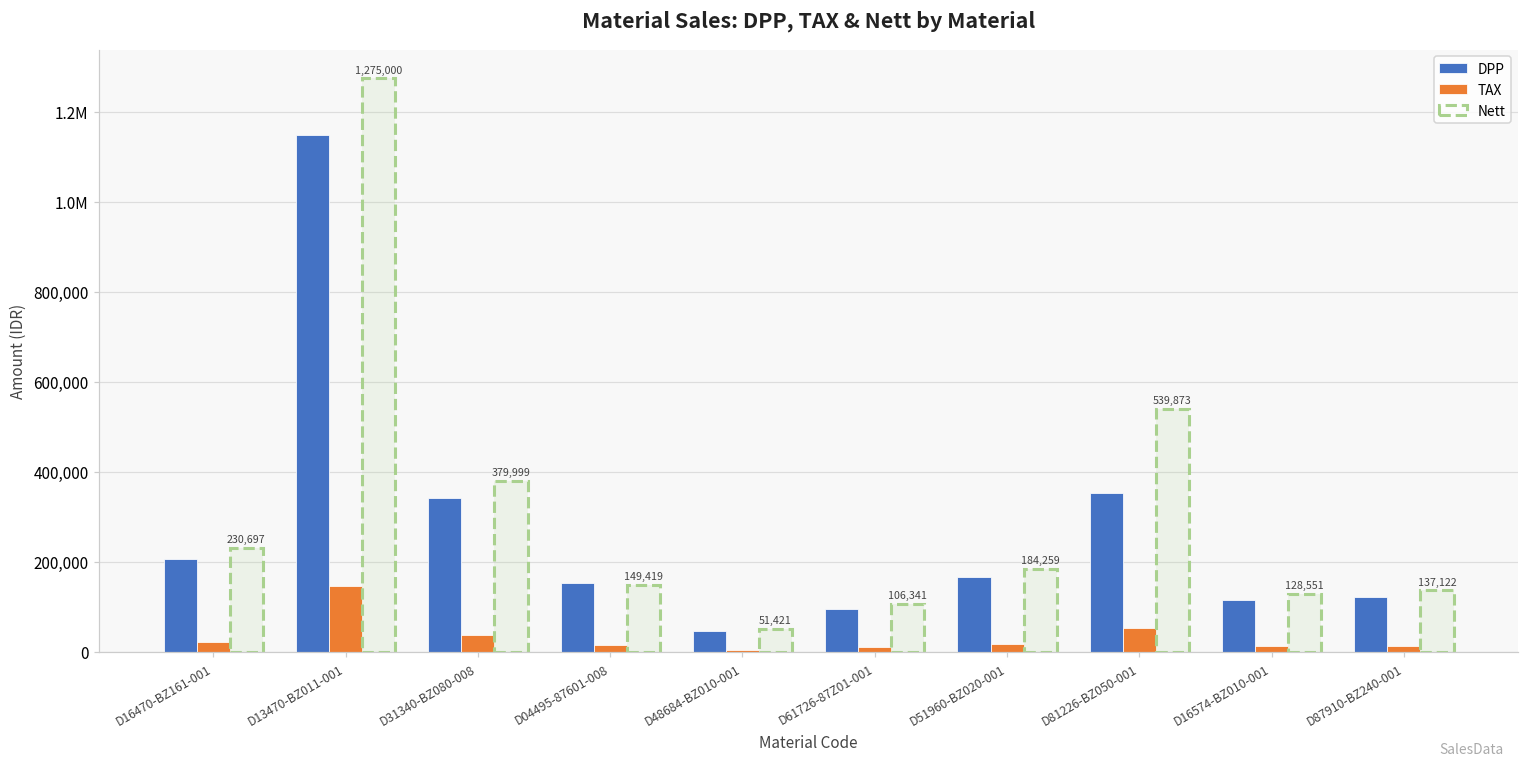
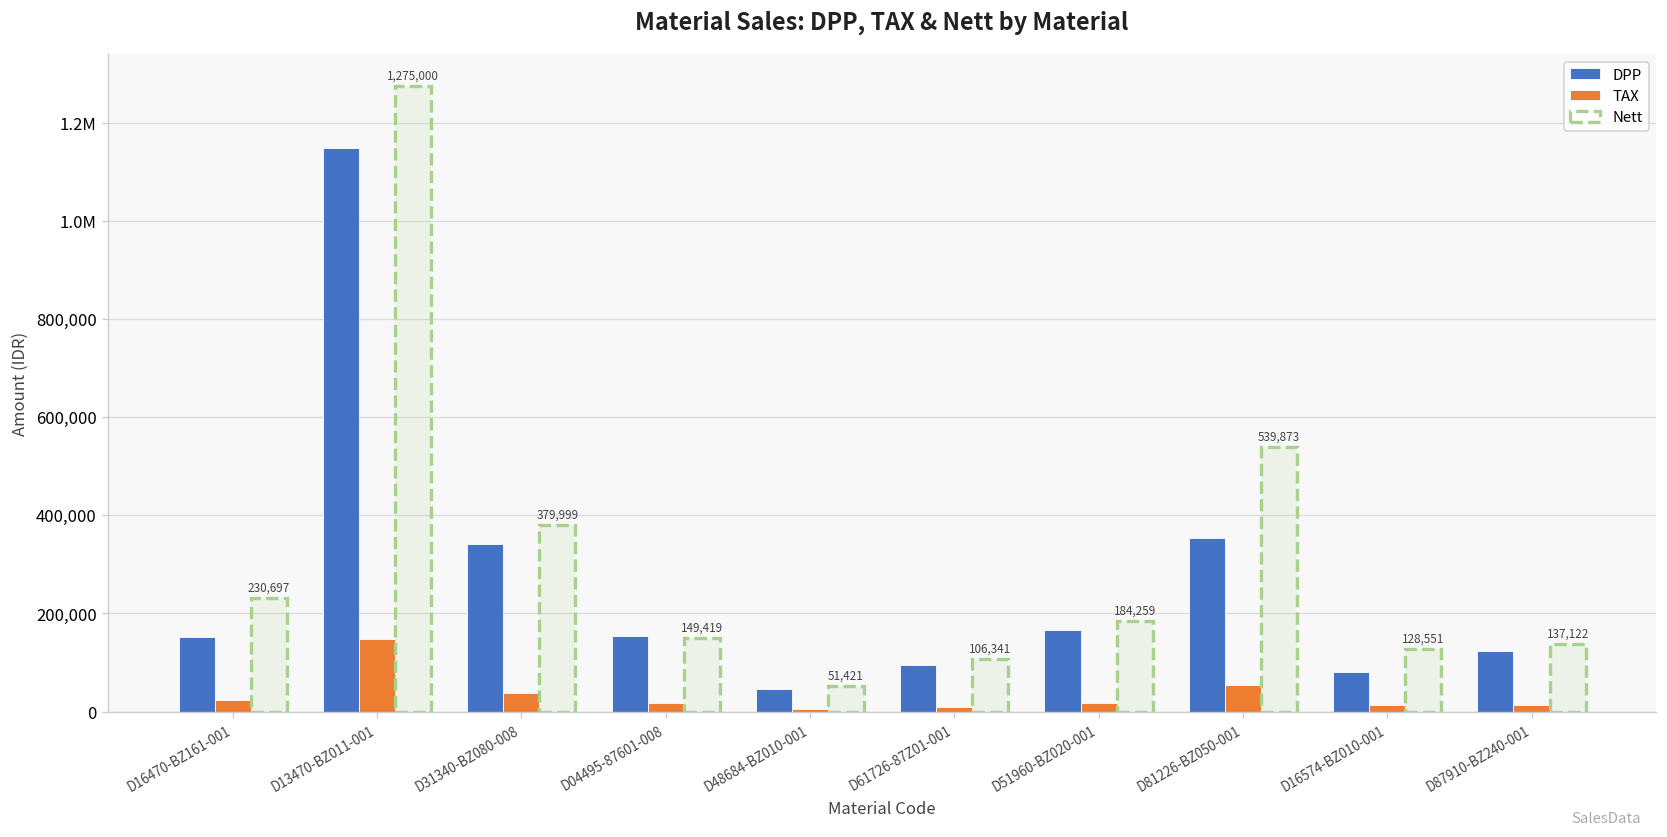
DPP, D16470-BZ161-001: 210,000 -> 150,000
DPP, D16574-BZ010-001: 120,000 -> 80,000
